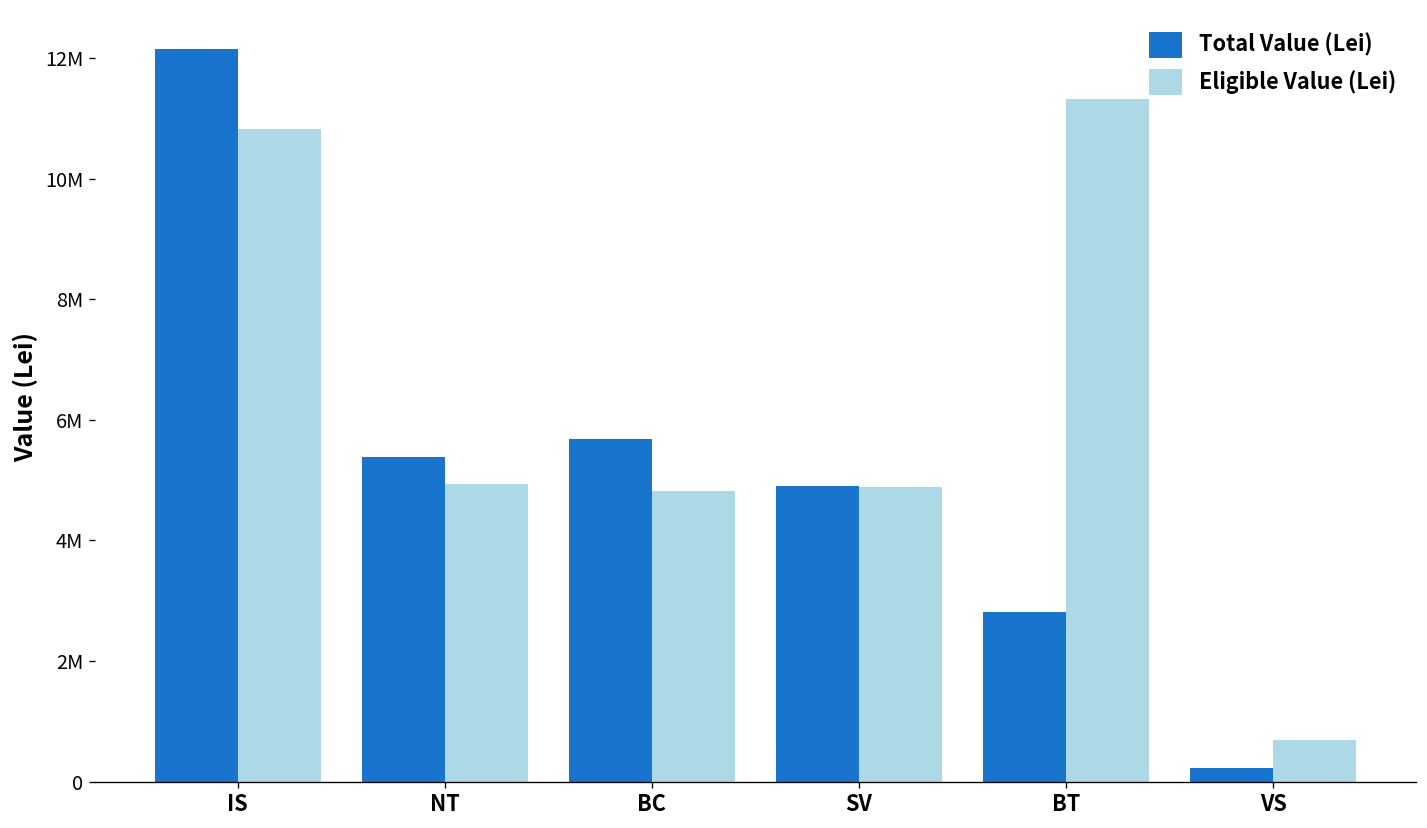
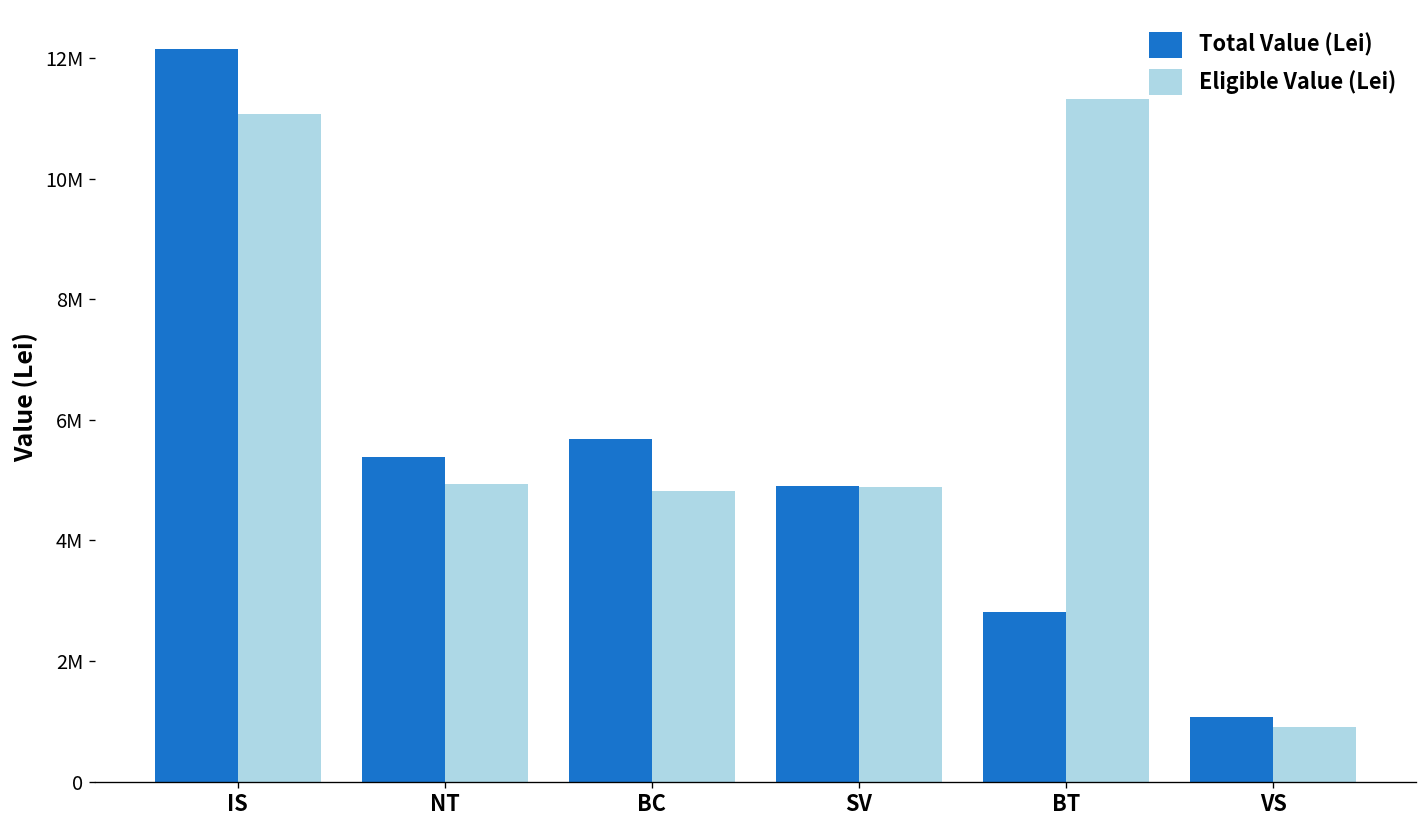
Eligible Value (Lei), IS: 10800000 -> 11100000
Total Value (Lei), VS: 200000 -> 1100000
Eligible Value (Lei), VS: 700000 -> 900000
